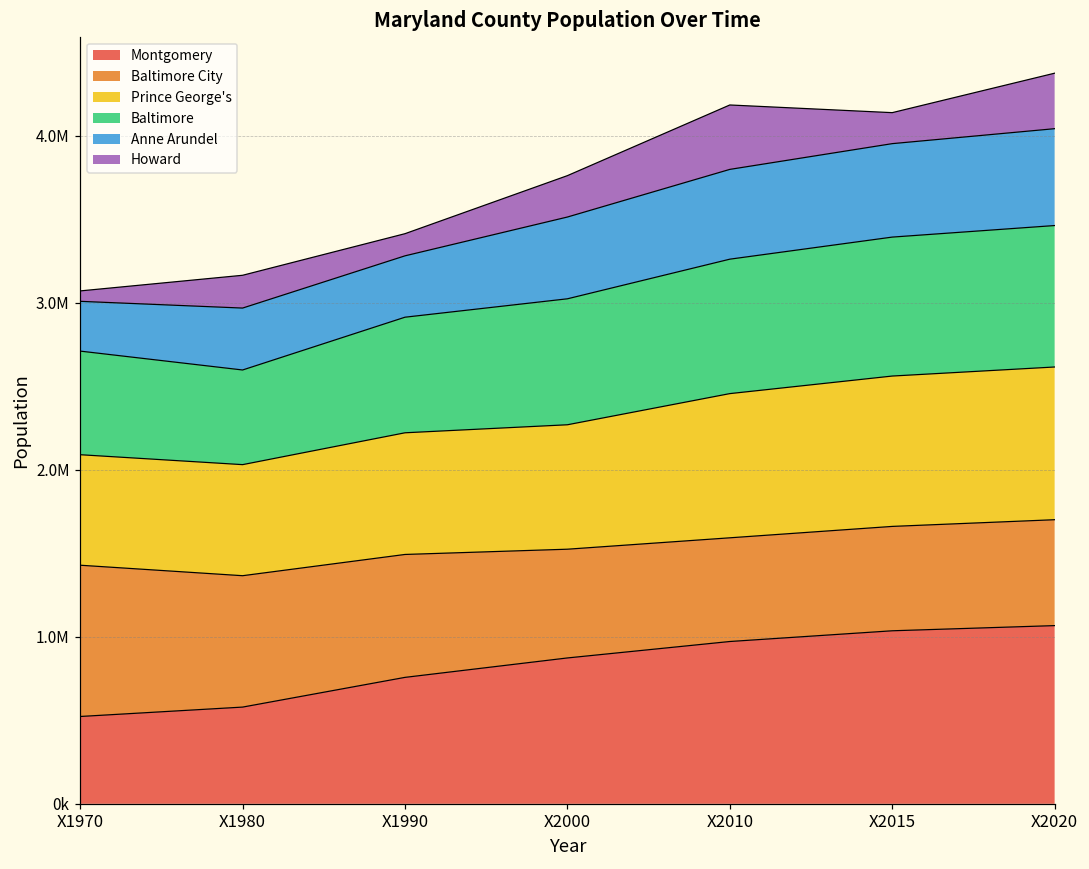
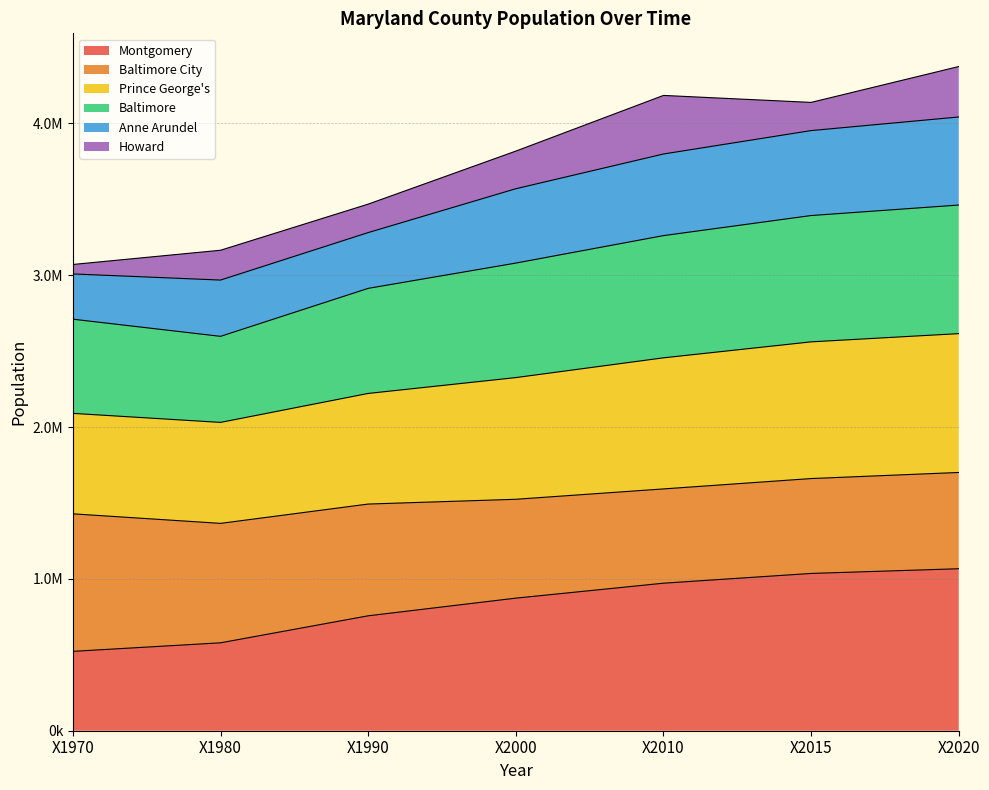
Howard, X1990: 130000 -> 190000
Prince George's, X2000: 750000 -> 800000
